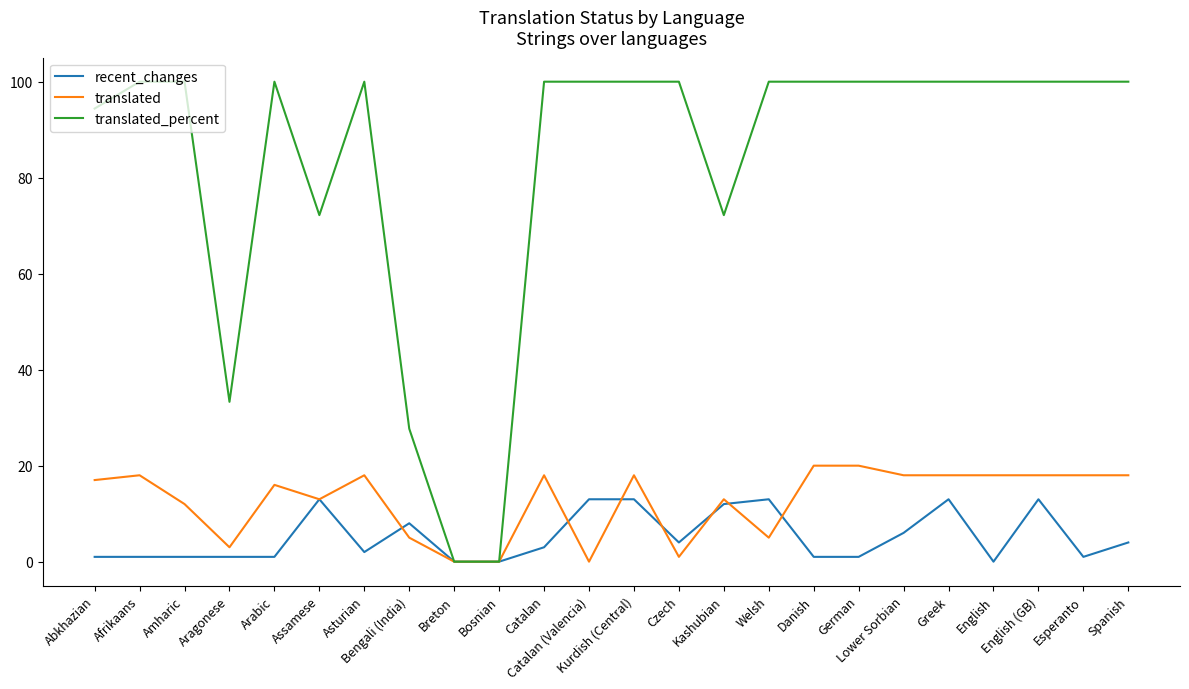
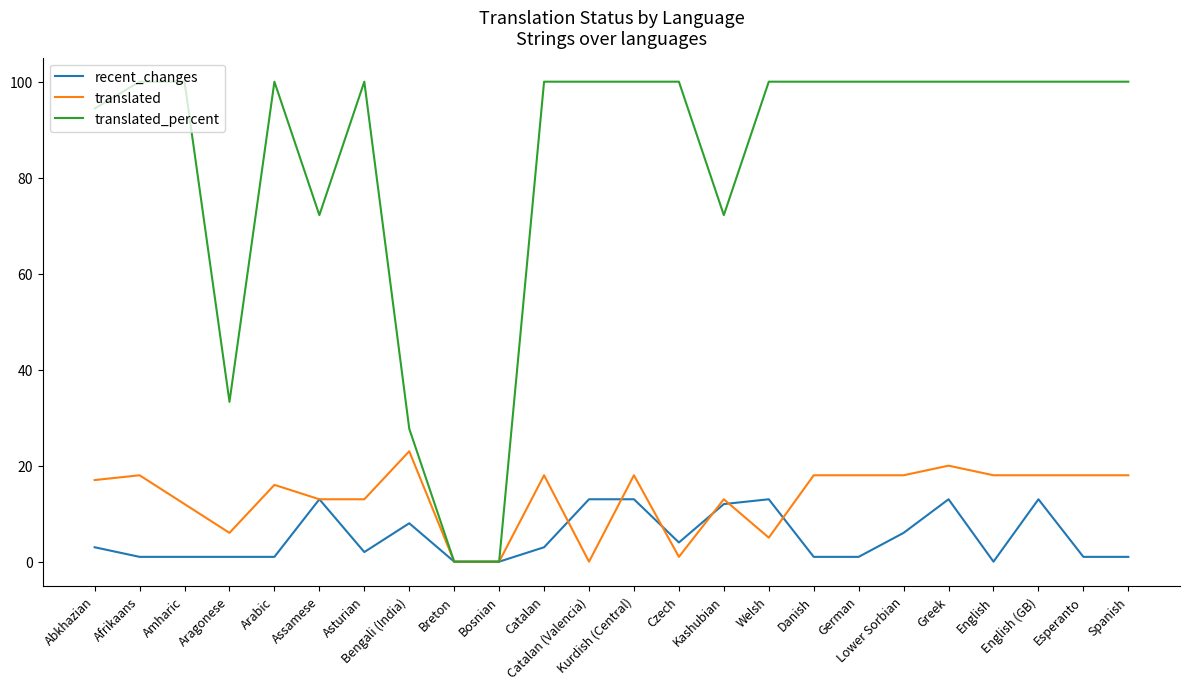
recent_changes, Abkhazian: 1 -> 3
translated, Aragonese: 3 -> 6
translated, Asturian: 18 -> 13
translated, Bengali (India): 5 -> 23
translated, Danish: 20 -> 18
translated, German: 20 -> 18
translated, Greek: 18 -> 20
recent_changes, Spanish: 4 -> 1
